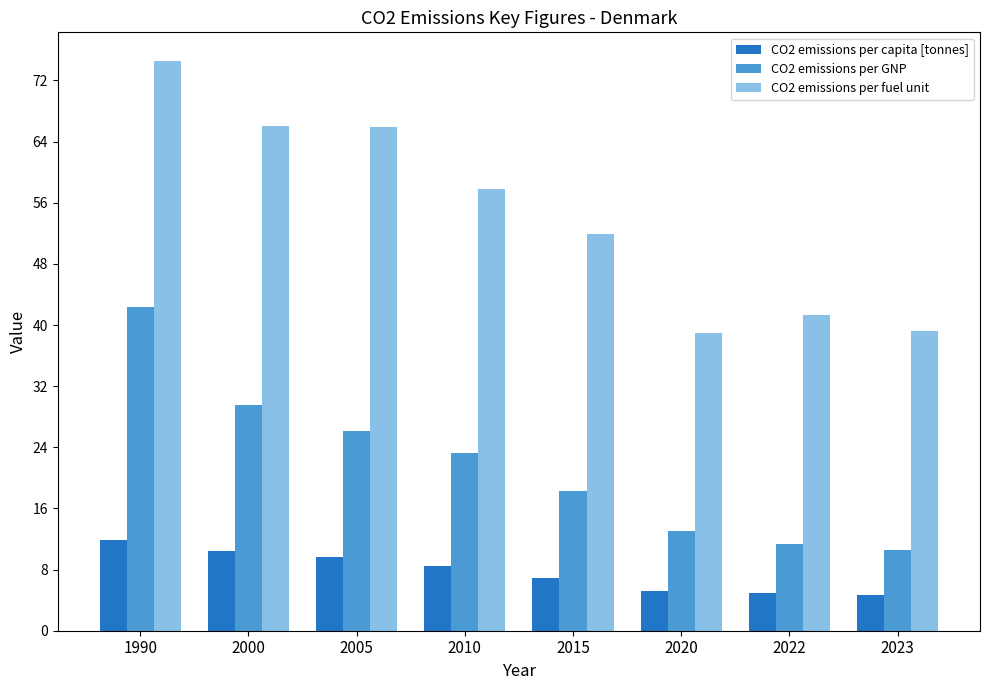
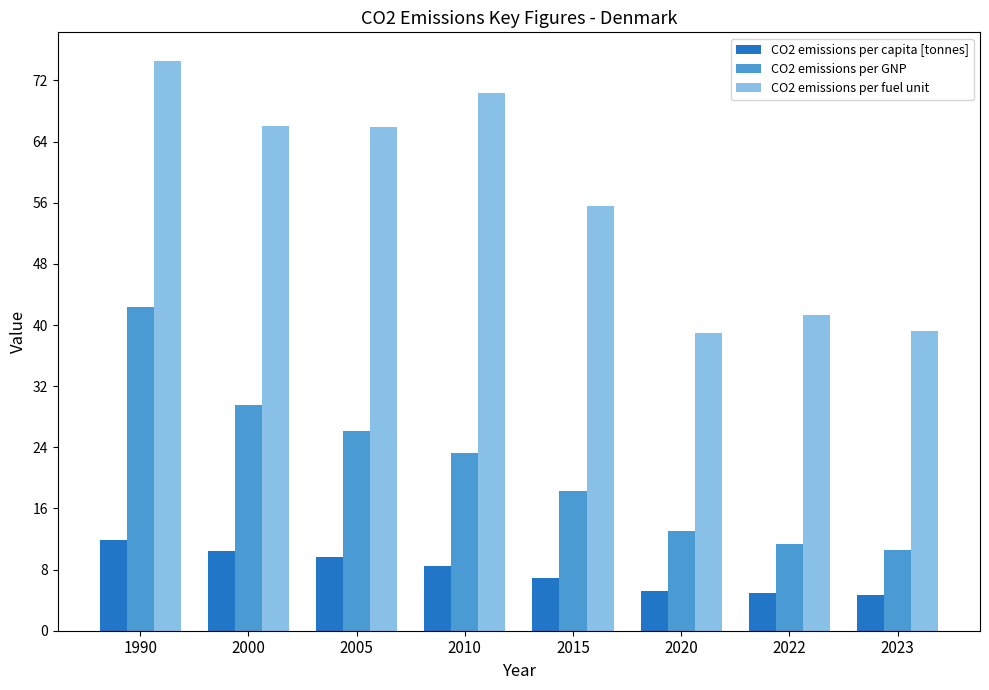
CO2 emissions per fuel unit, 2010: 58 -> 70
CO2 emissions per fuel unit, 2015: 52 -> 56
